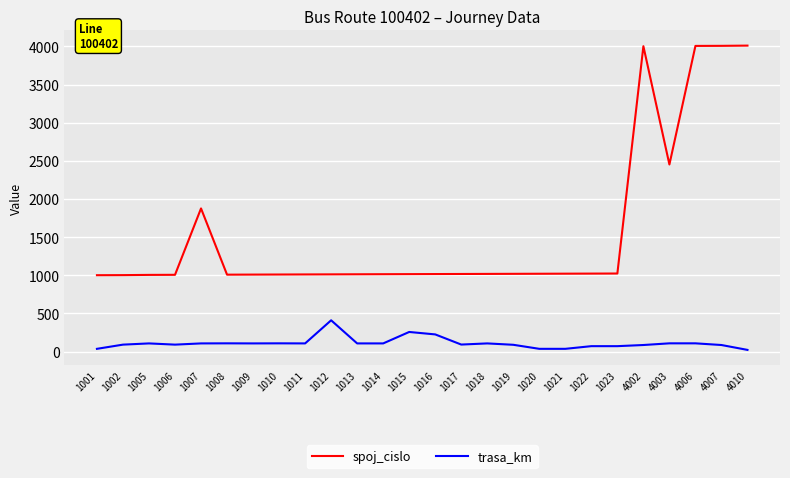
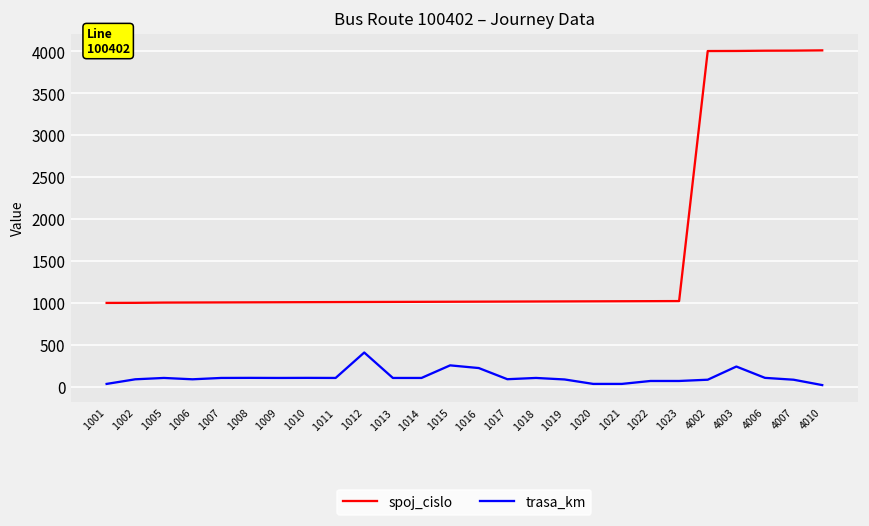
spoj_cislo, 1007: 1900 -> 1000
spoj_cislo, 4003: 2500 -> 4000
trasa_km, 4003: 100 -> 200
